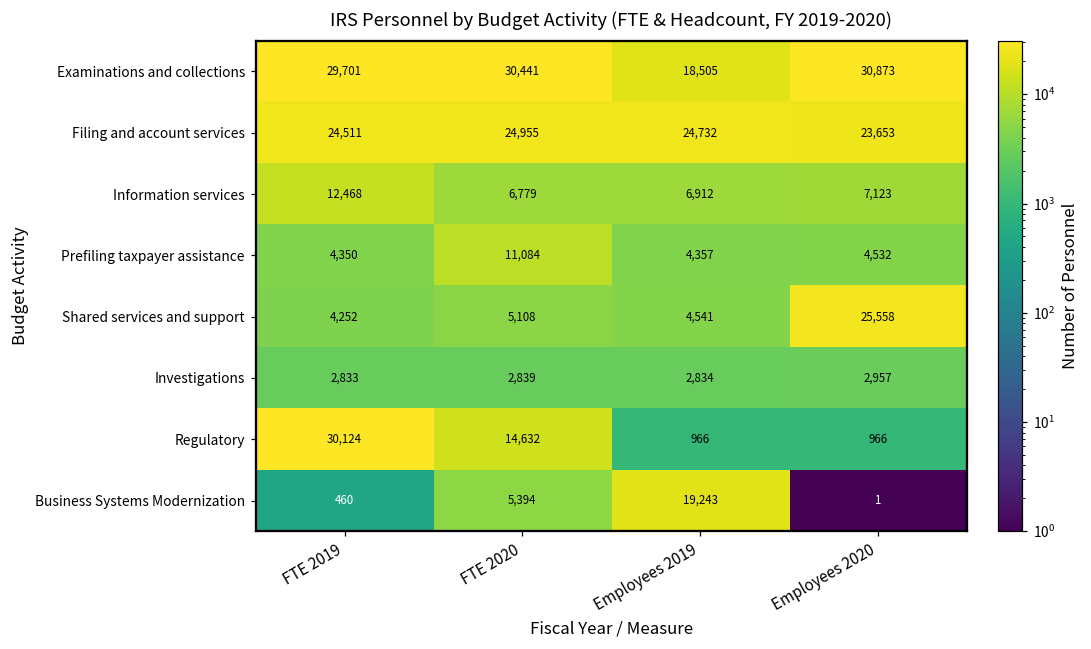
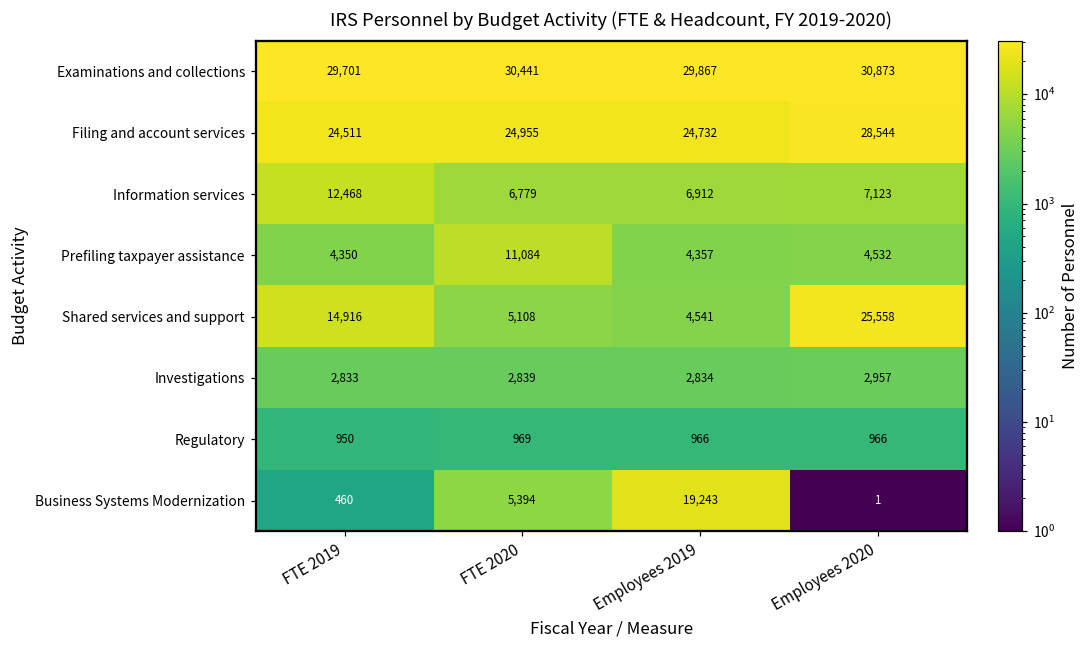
Examinations and collections, Employees 2019: 18,505 -> 29,867
Filing and account services, Employees 2020: 23,653 -> 28,544
Shared services and support, FTE 2019: 4,252 -> 14,916
Regulatory, FTE 2019: 30,124 -> 950
Regulatory, FTE 2020: 14,632 -> 969
